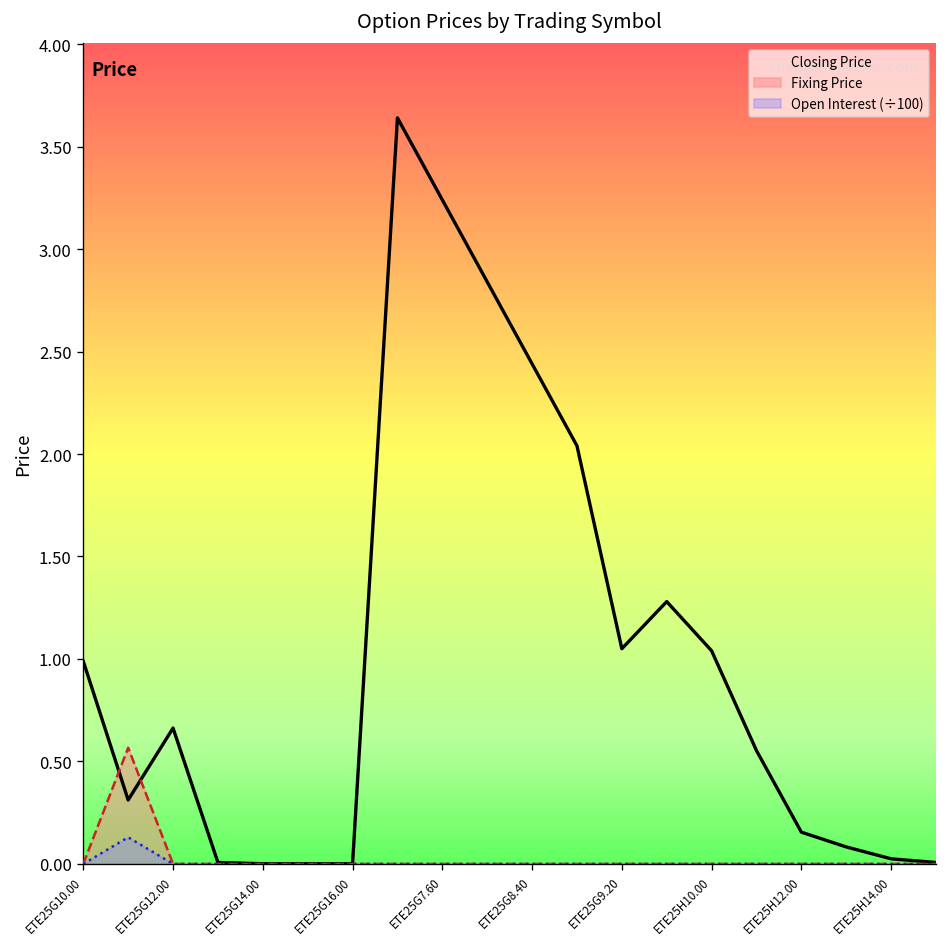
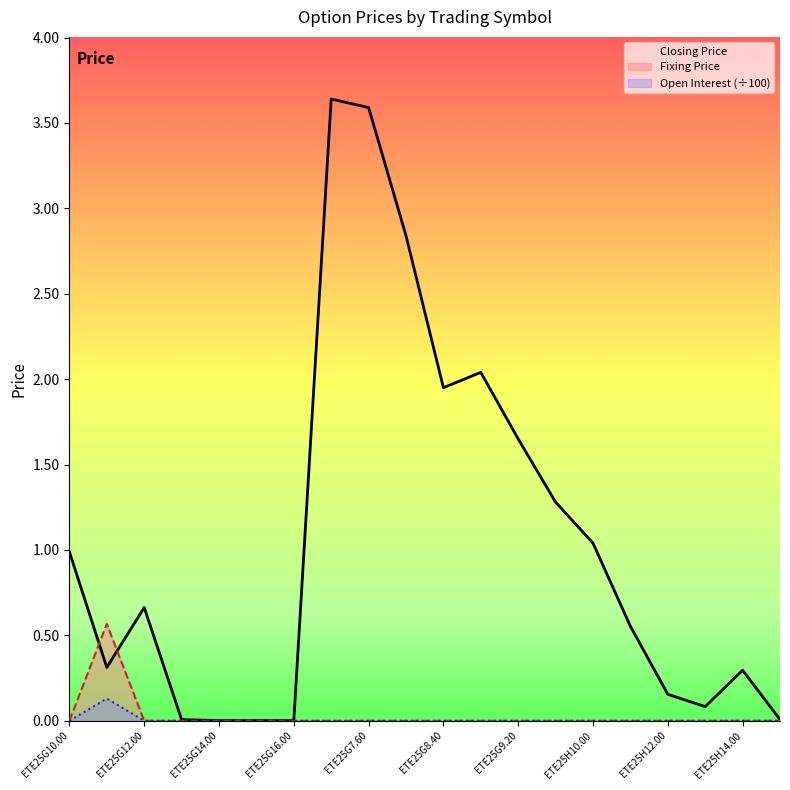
Closing Price, ETE25G7.60: 3.24 -> 3.59
Closing Price, ETE25G8.40: 2.44 -> 1.95
Closing Price, ETE25G9.20: 1.05 -> 1.65
Closing Price, ETE25H14.00: 0.03 -> 0.30
